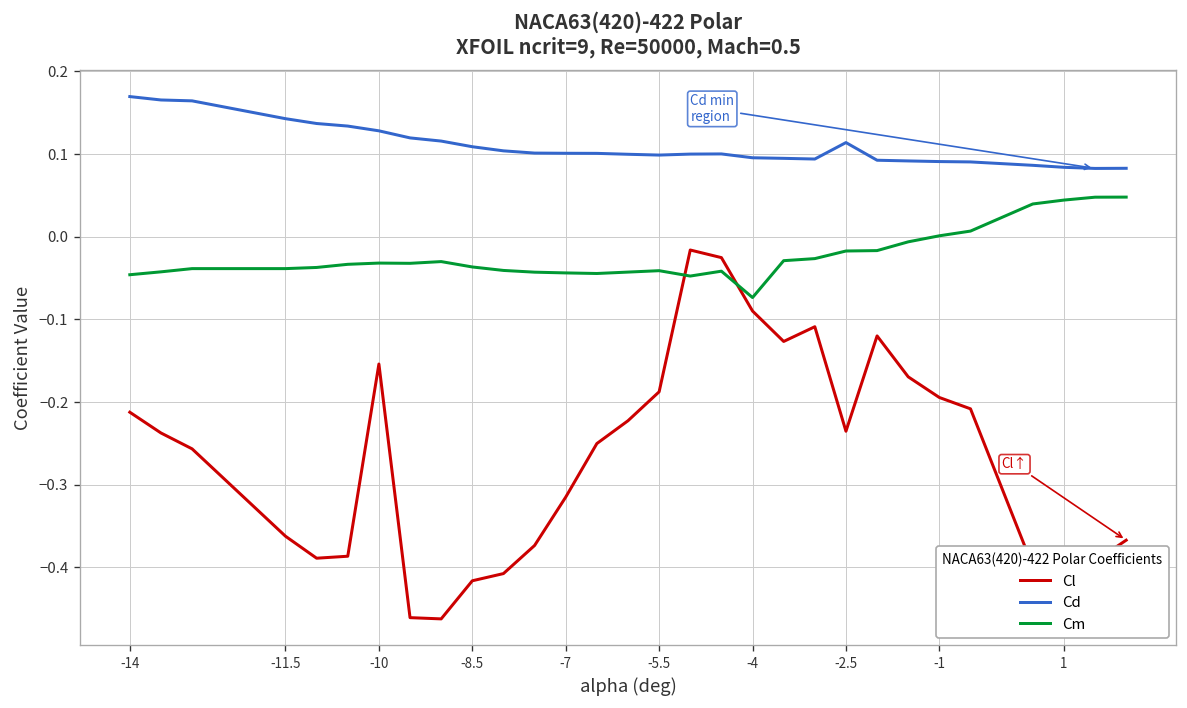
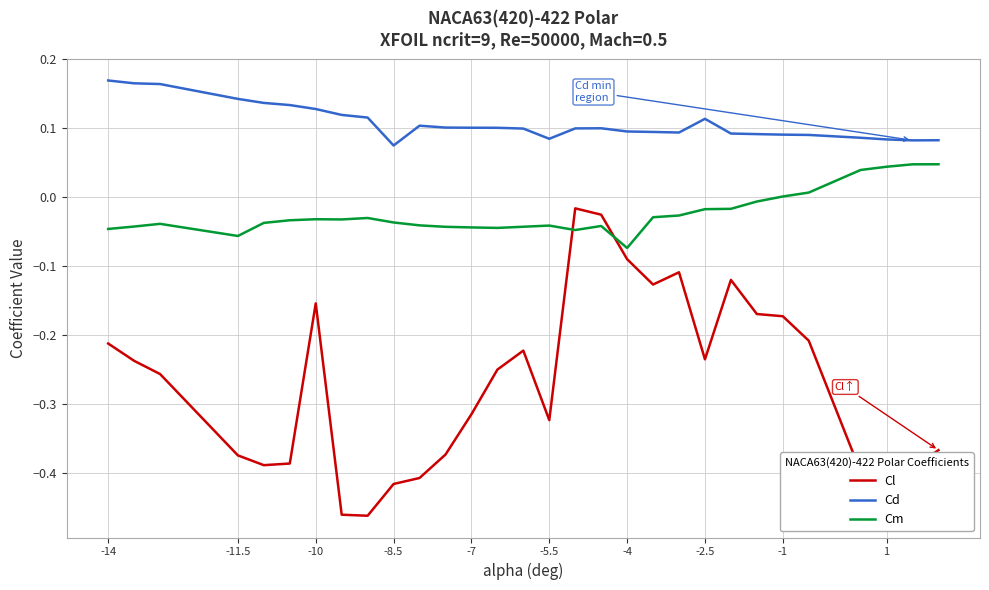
Cl, -11.5: -0.36 -> -0.37
Cm, -11.5: -0.04 -> -0.06
Cd, -8.5: 0.11 -> 0.08
Cl, -5.5: -0.19 -> -0.32
Cd, -5.5: 0.10 -> 0.08
Cl, -1: -0.19 -> -0.17
